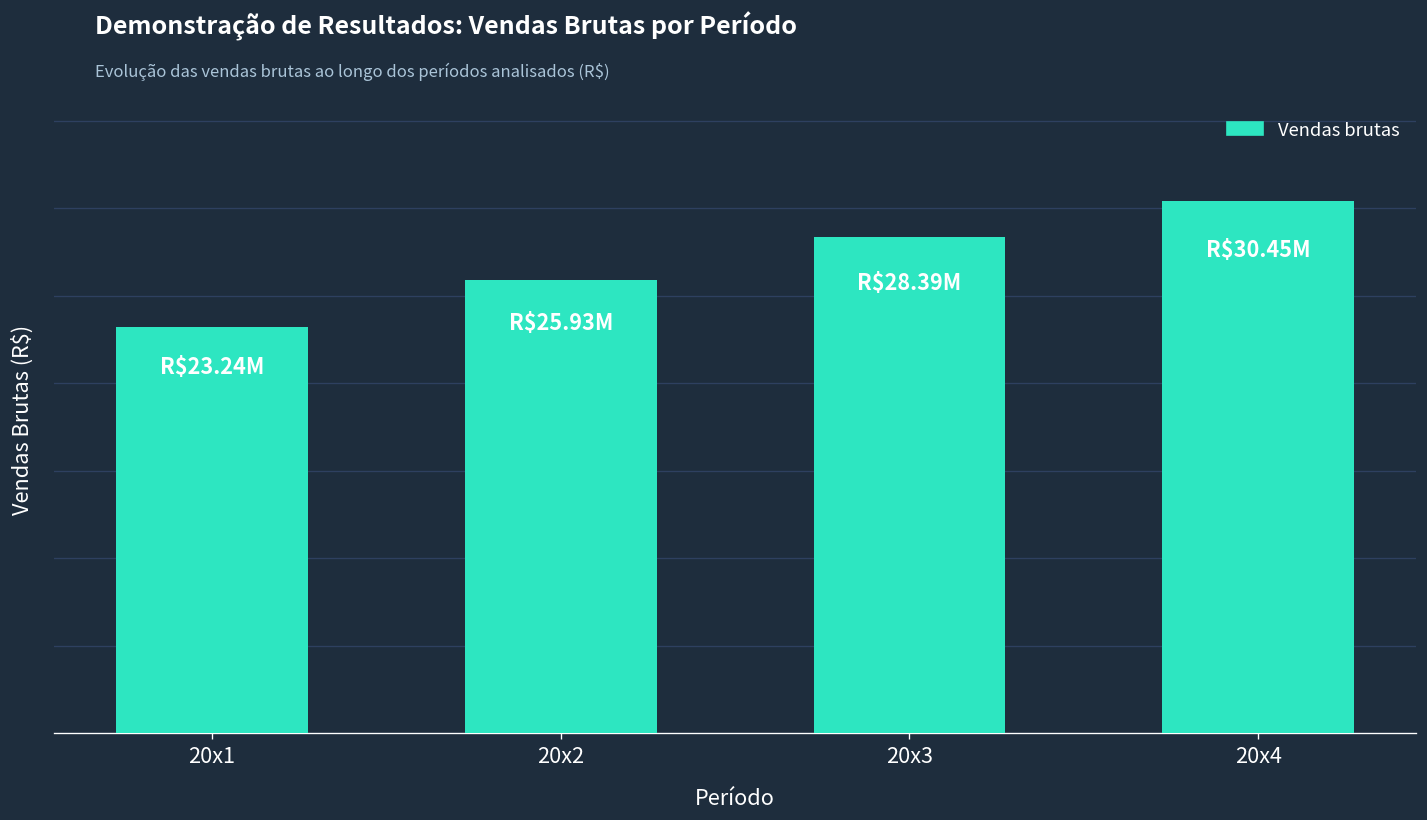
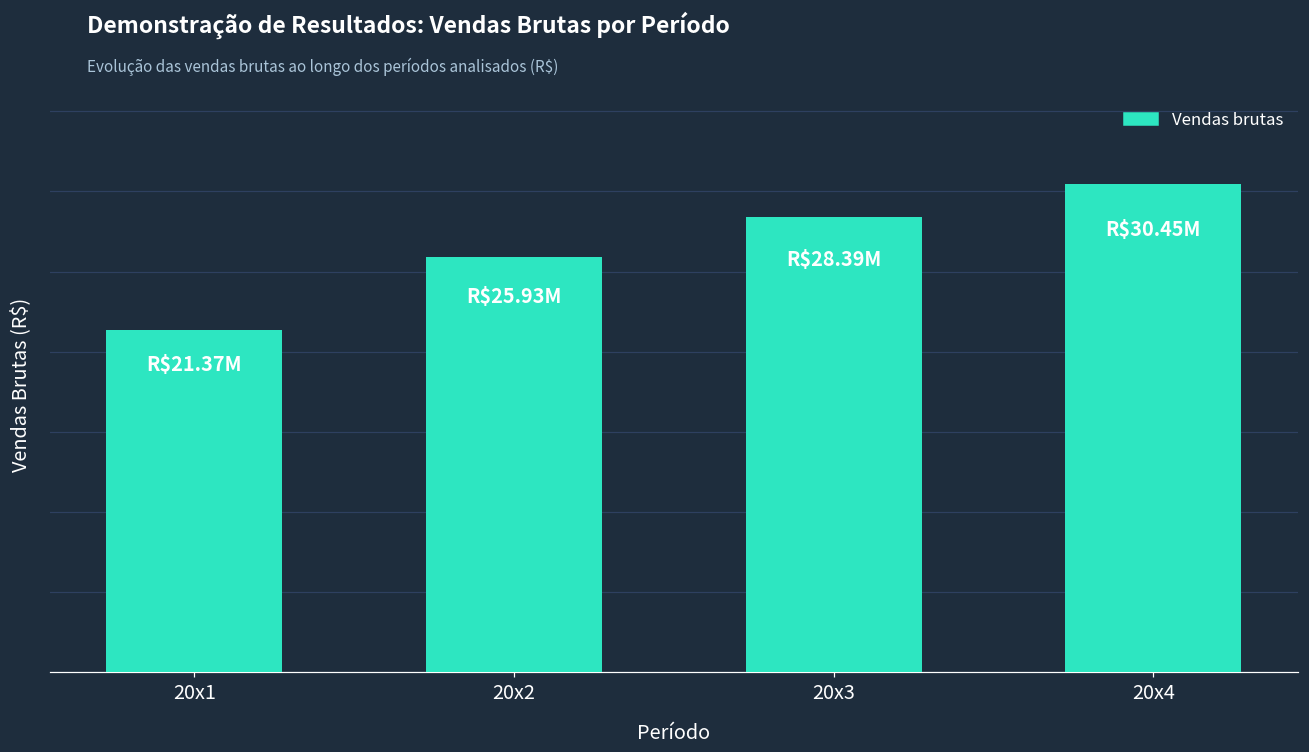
20x1: $23.24M -> $21.37M
